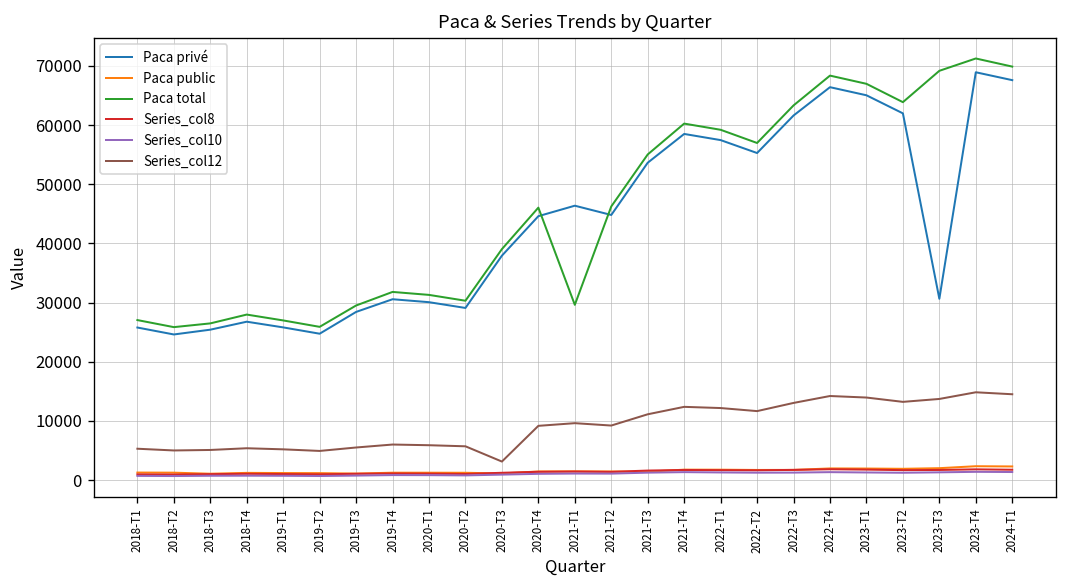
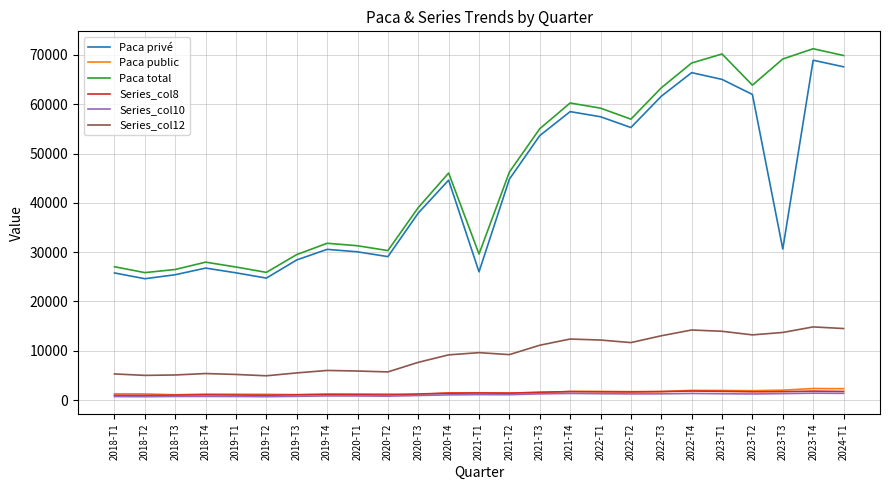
Series_col12, 2020-T3: 3000 -> 8000
Paca privé, 2021-T1: 46000 -> 26000
Paca total, 2023-T1: 67000 -> 70000
